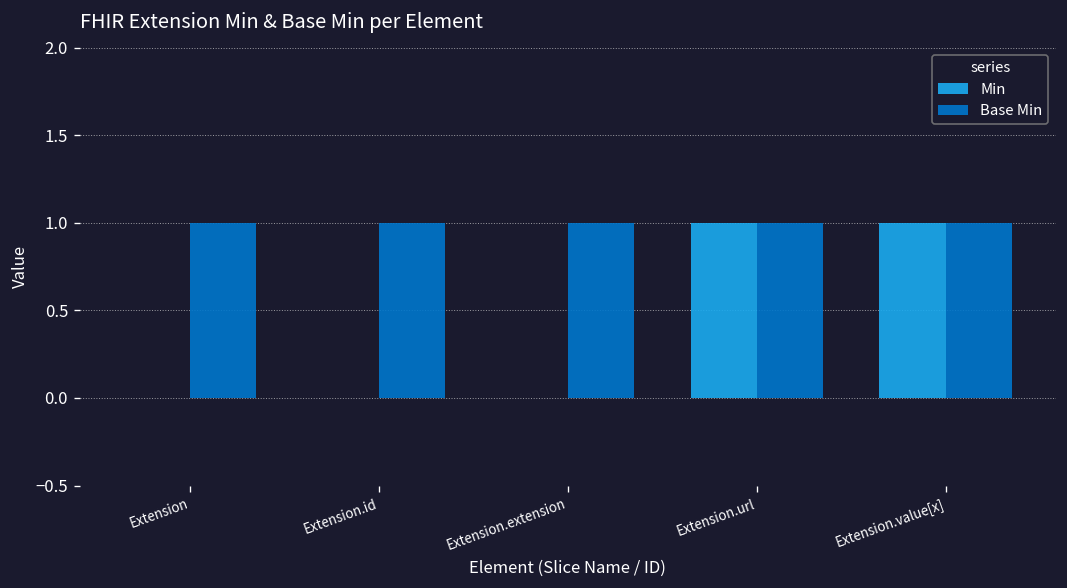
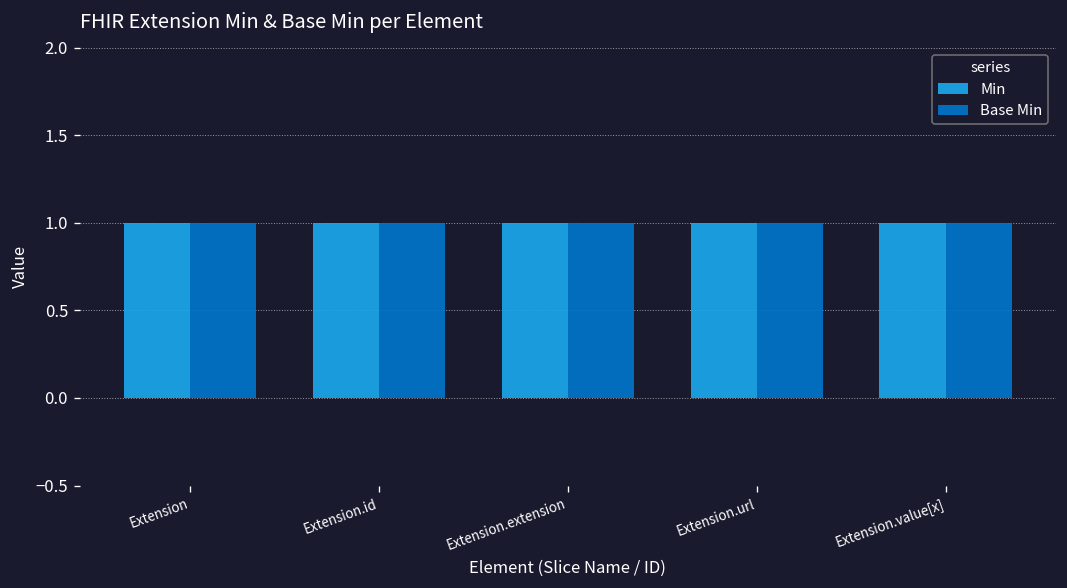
Min, Extension: 0 -> 1
Min, Extension.id: 0 -> 1
Min, Extension.extension: 0 -> 1
